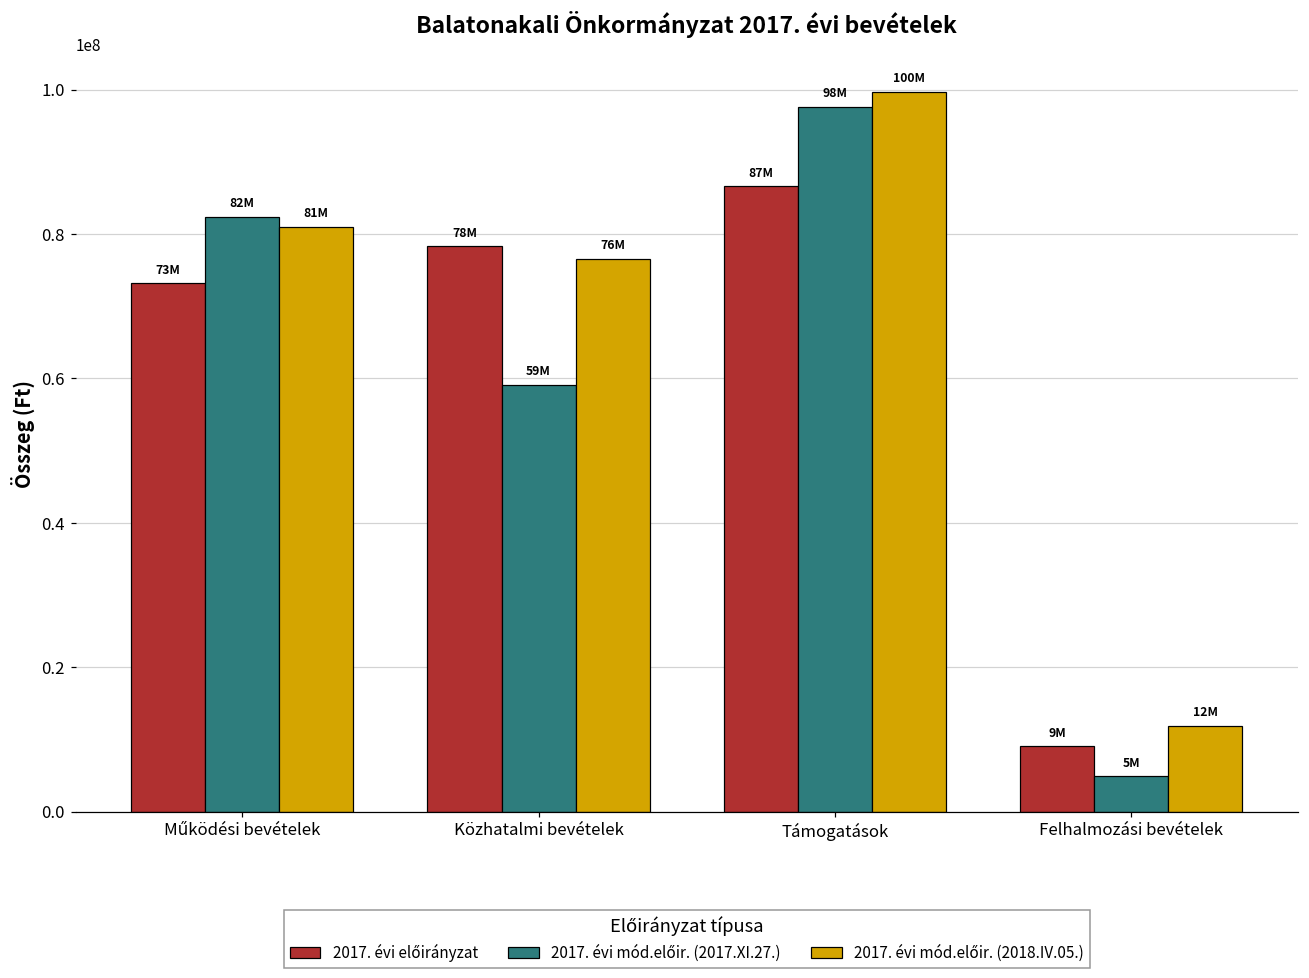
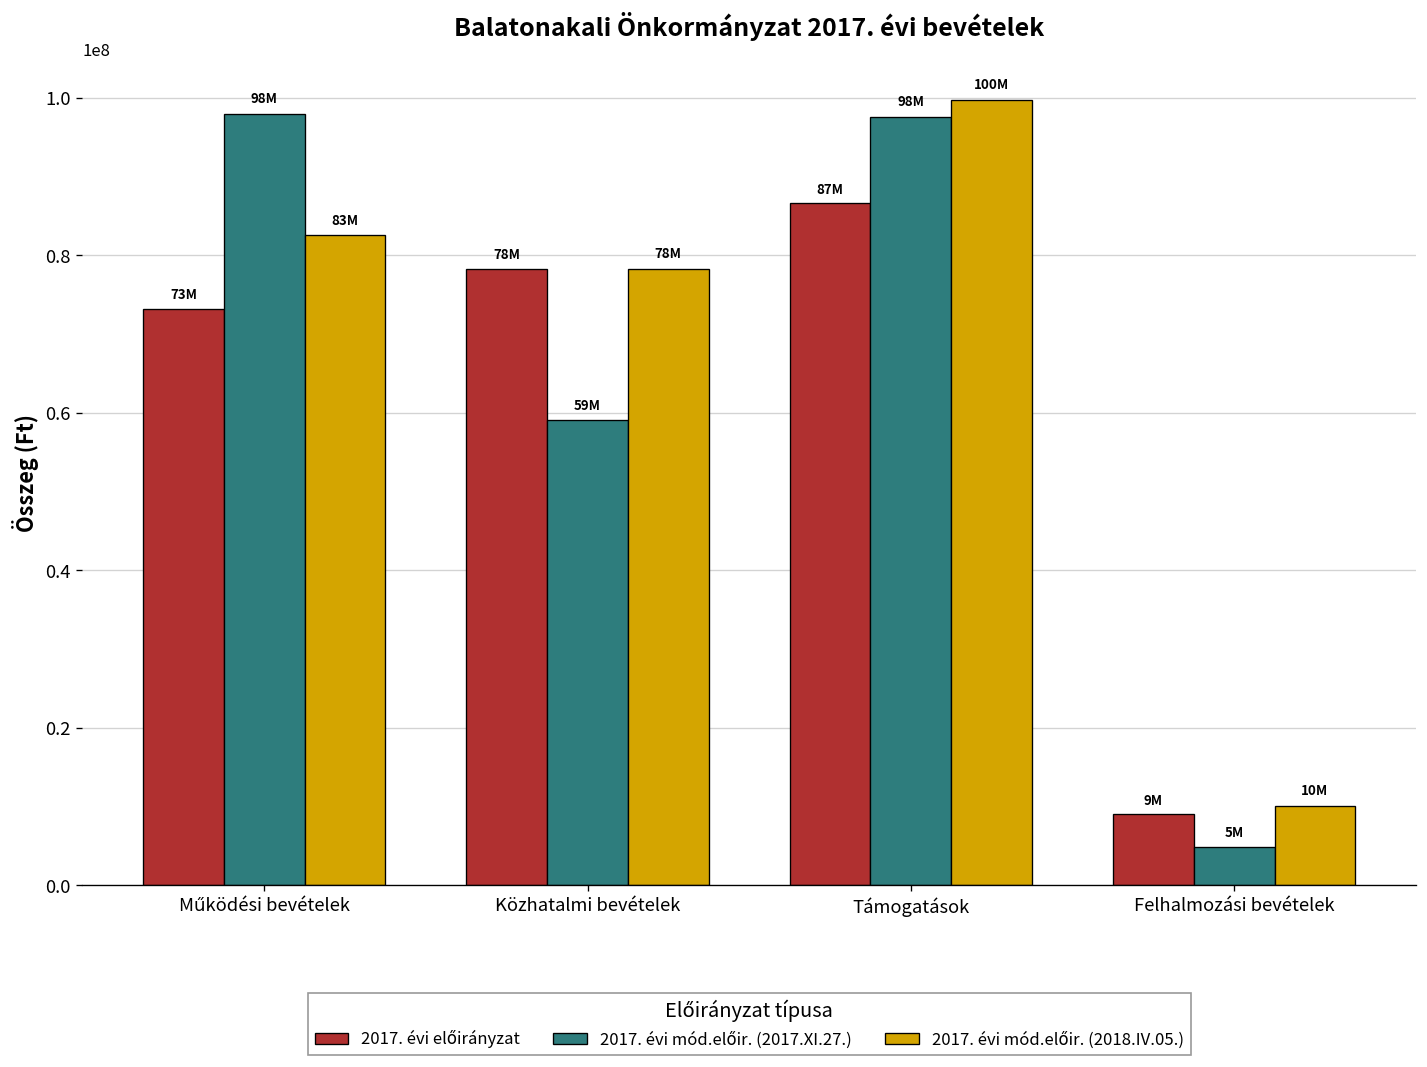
2017. évi mód.előir. (2017.XI.27.), Működési bevételek: 82M -> 98M
2017. évi mód.előir. (2018.IV.05.), Működési bevételek: 81M -> 83M
2017. évi mód.előir. (2018.IV.05.), Közhatalmi bevételek: 76M -> 78M
2017. évi mód.előir. (2018.IV.05.), Felhalmozási bevételek: 12M -> 10M
